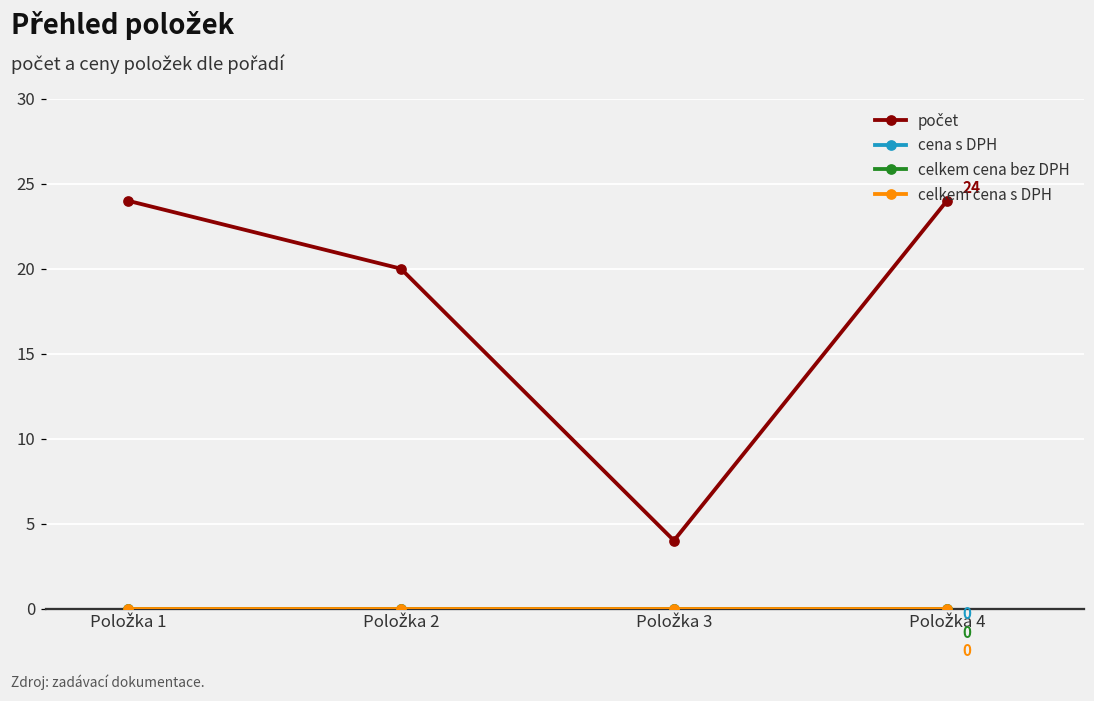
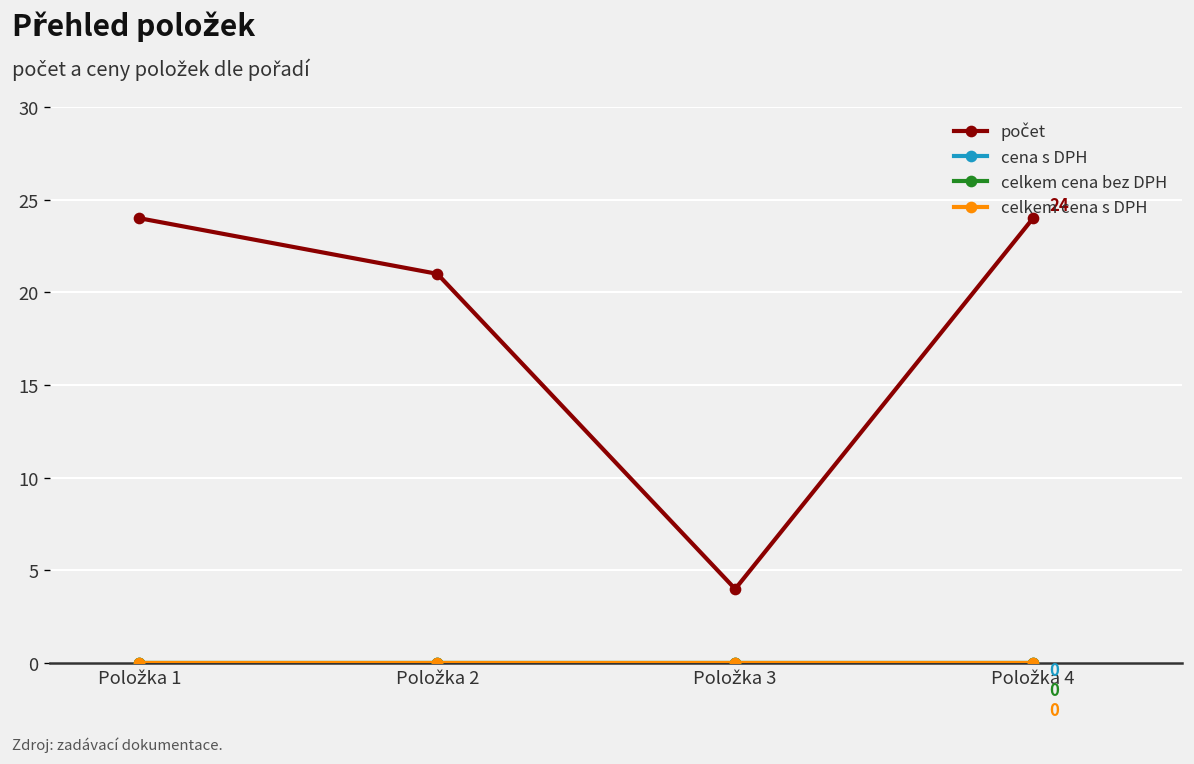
počet, Položka 2: 20 -> 21
